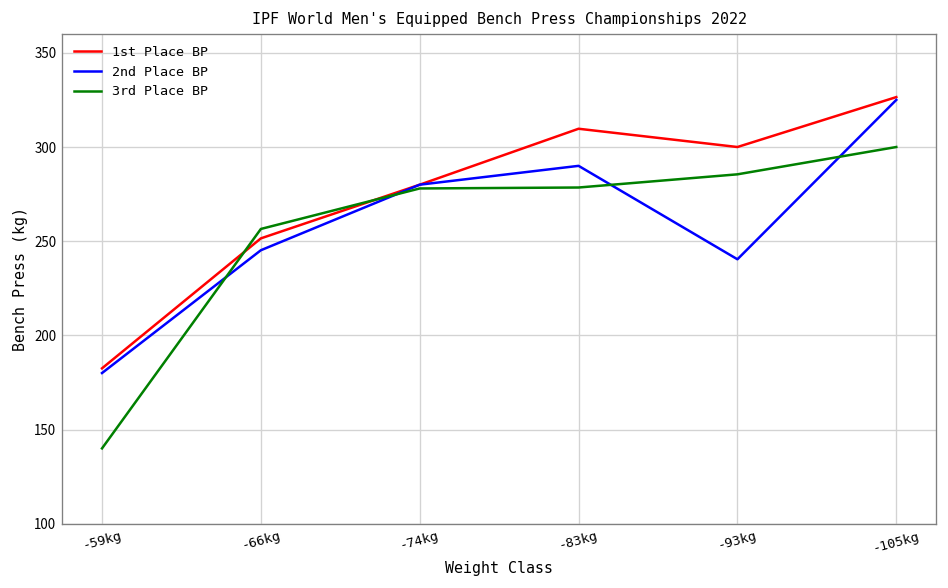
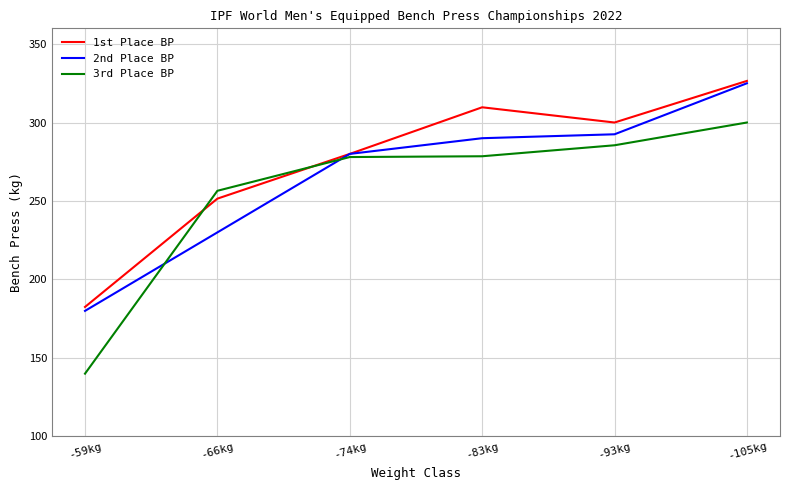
2nd Place BP, -66kg: 245 -> 230
2nd Place BP, -93kg: 240 -> 293
